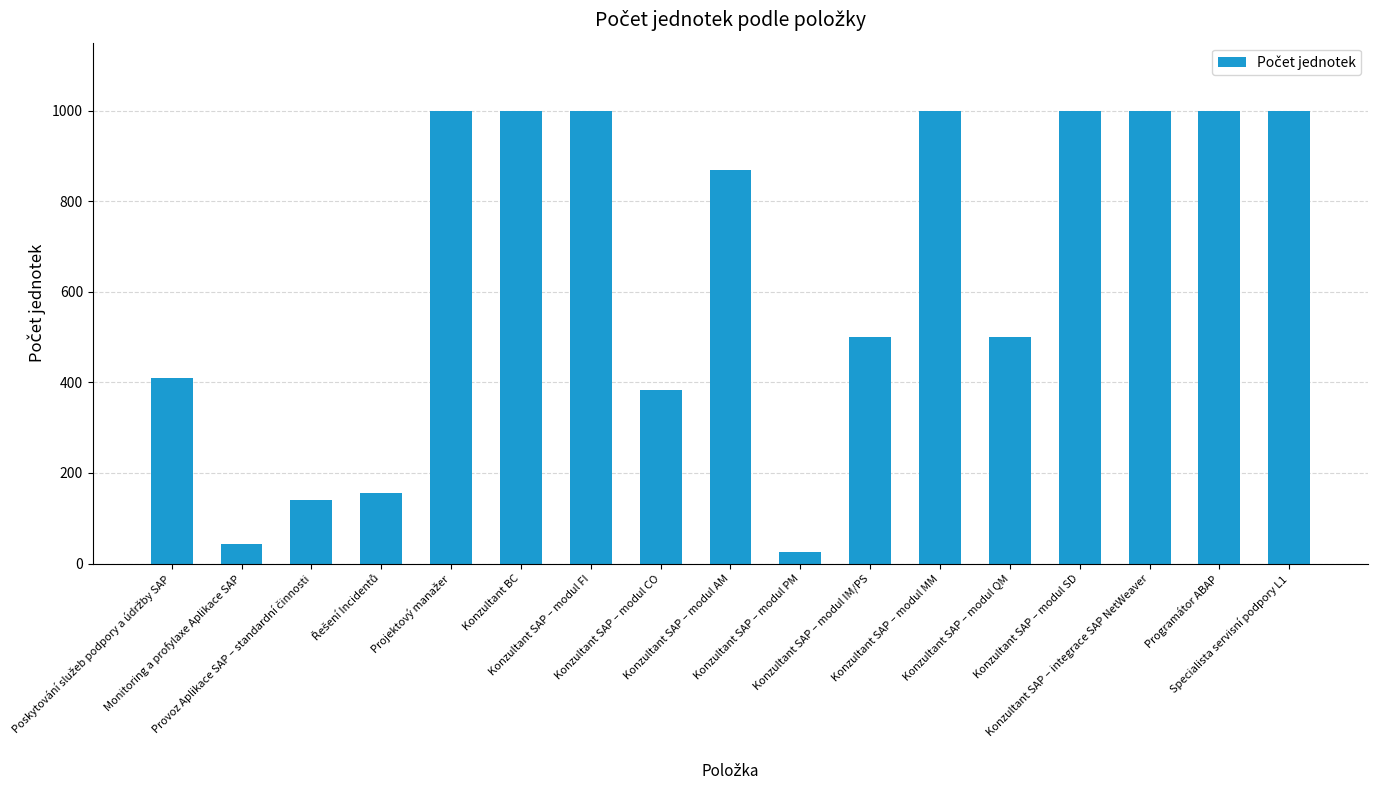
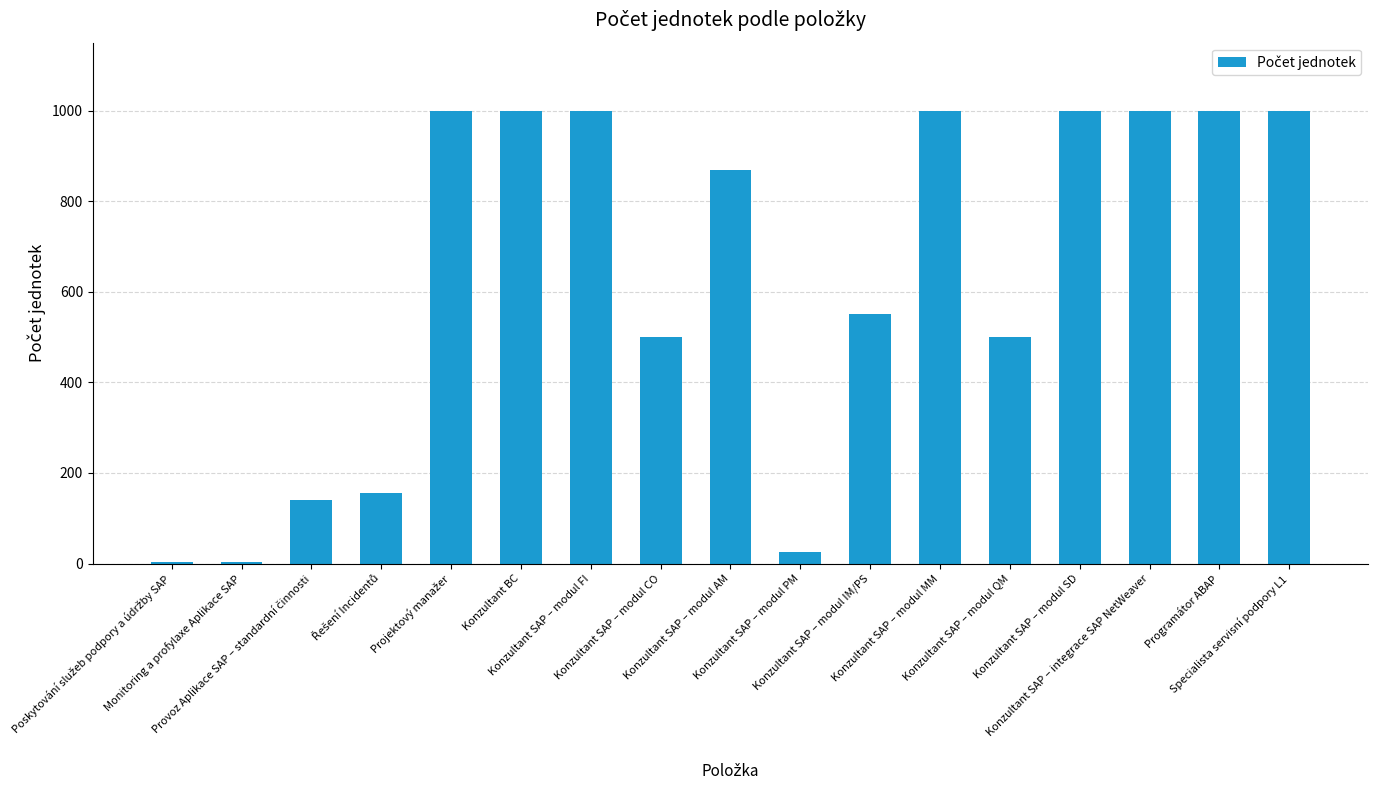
Poskytování služeb podpory a údržby SAP: 410 -> 0
Monitoring a profylaxe Aplikace SAP: 40 -> 0
Konzultant SAP – modul CO: 380 -> 500
Konzultant SAP – modul IM/PS: 500 -> 550
